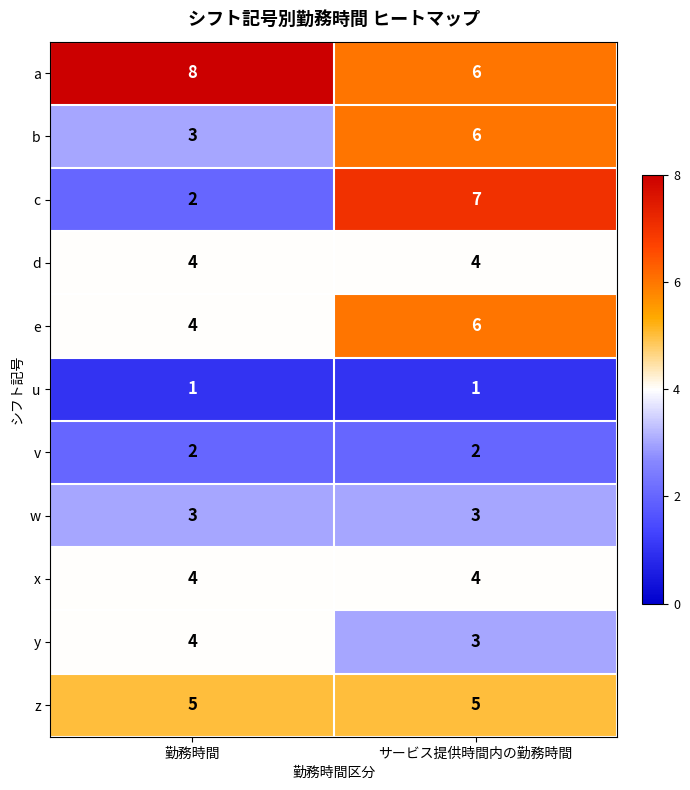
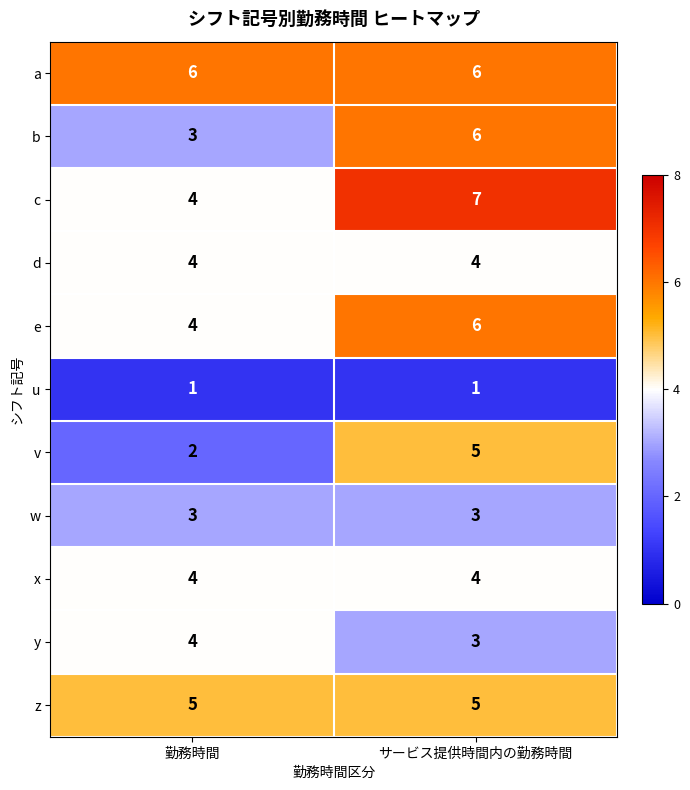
a, 勤務時間: 8 -> 6
c, 勤務時間: 2 -> 4
v, サービス提供時間内の勤務時間: 2 -> 5
